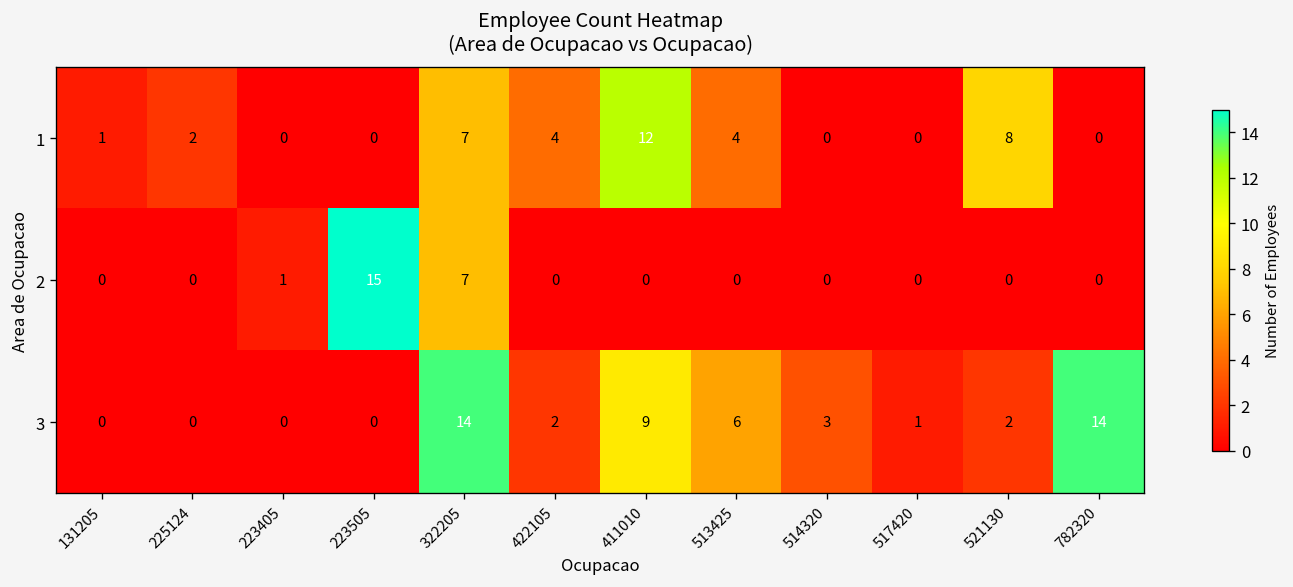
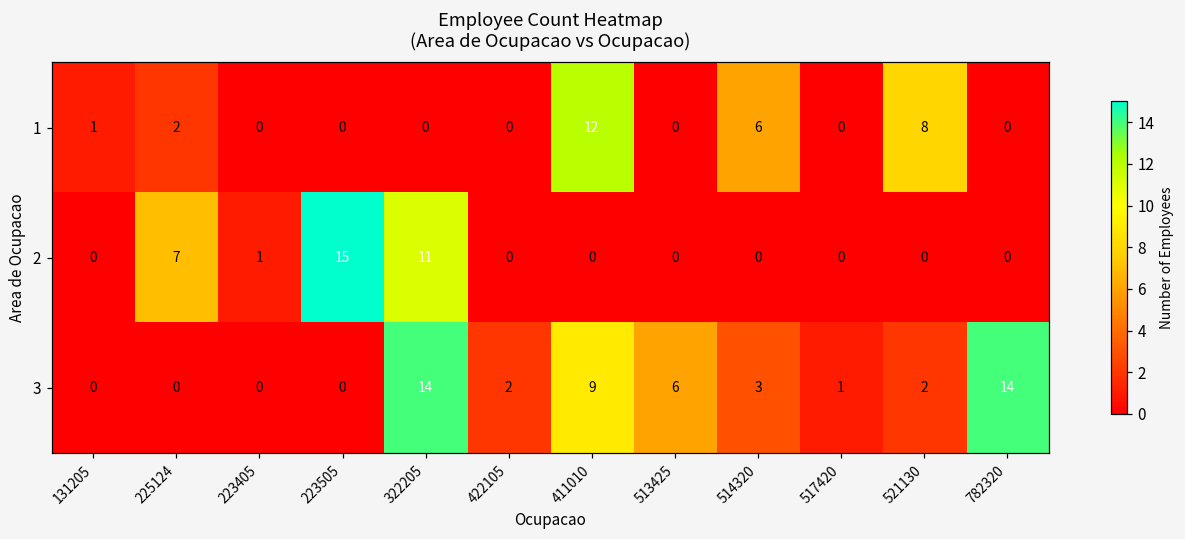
1, 322205: 7 -> 0
1, 422105: 4 -> 0
1, 513425: 4 -> 0
1, 514320: 0 -> 6
2, 225124: 0 -> 7
2, 322205: 7 -> 11
